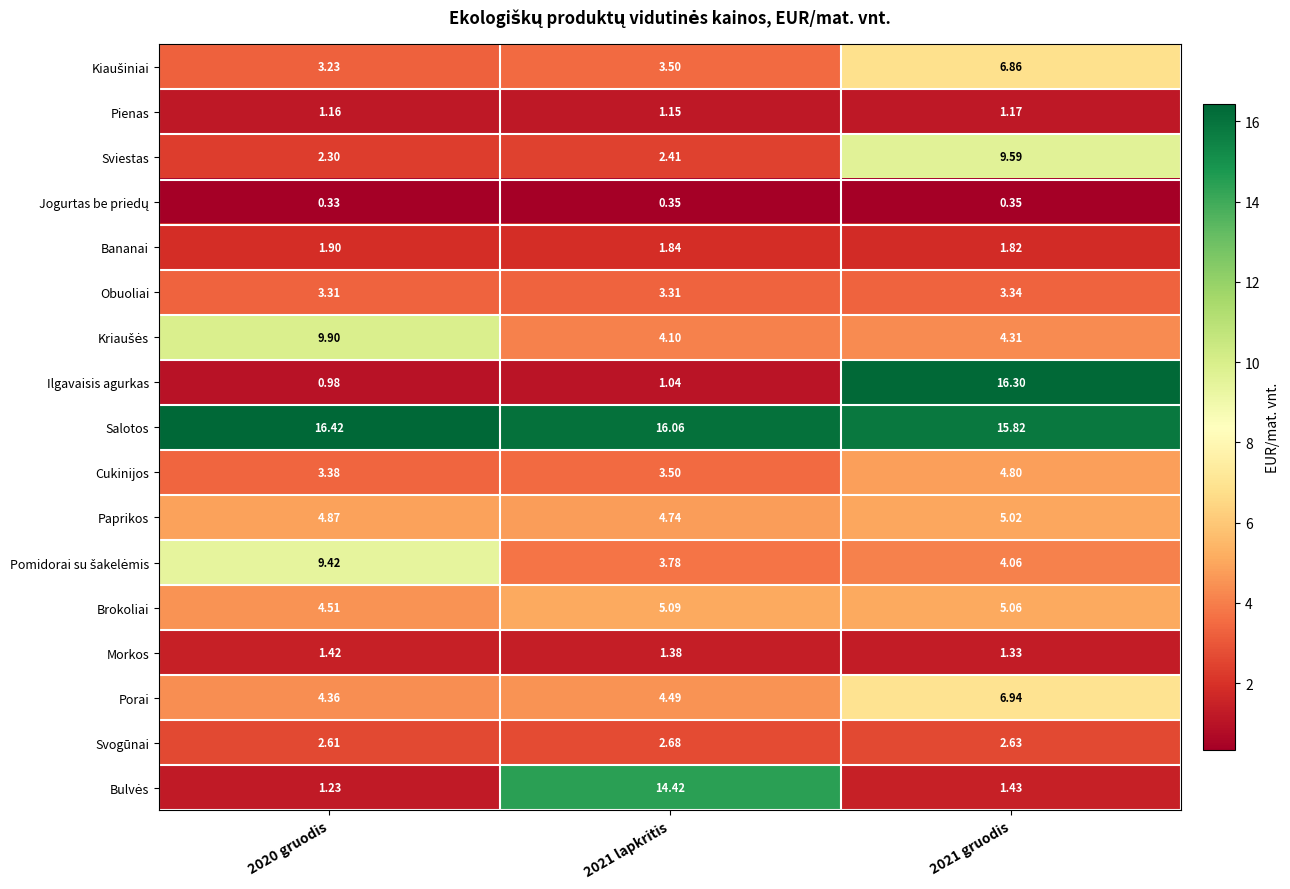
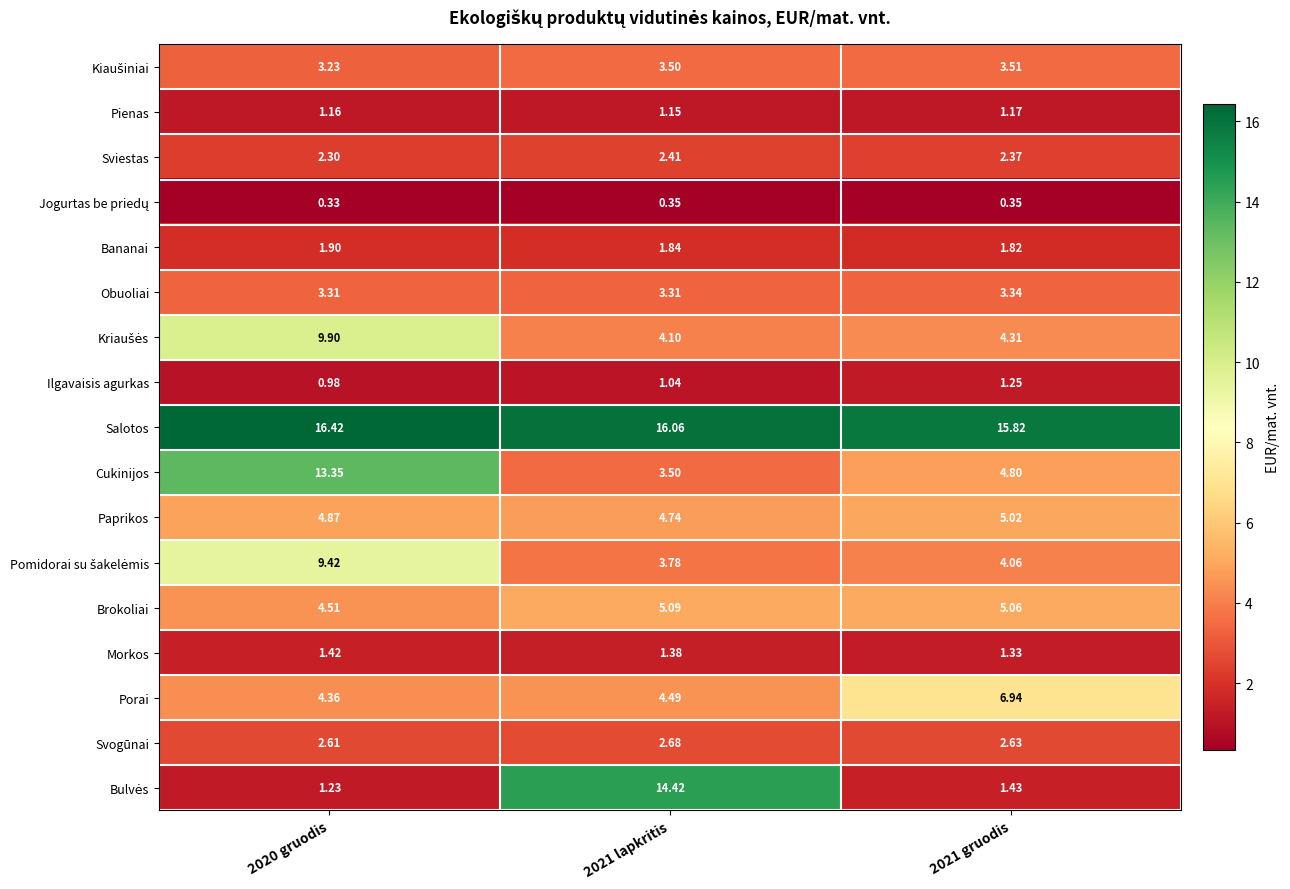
Kiaušiniai, 2021 gruodis: 6.86 -> 3.51
Sviestas, 2021 gruodis: 9.59 -> 2.37
Ilgavaisis agurkas, 2021 gruodis: 16.30 -> 1.25
Cukinijos, 2020 gruodis: 3.38 -> 13.35
